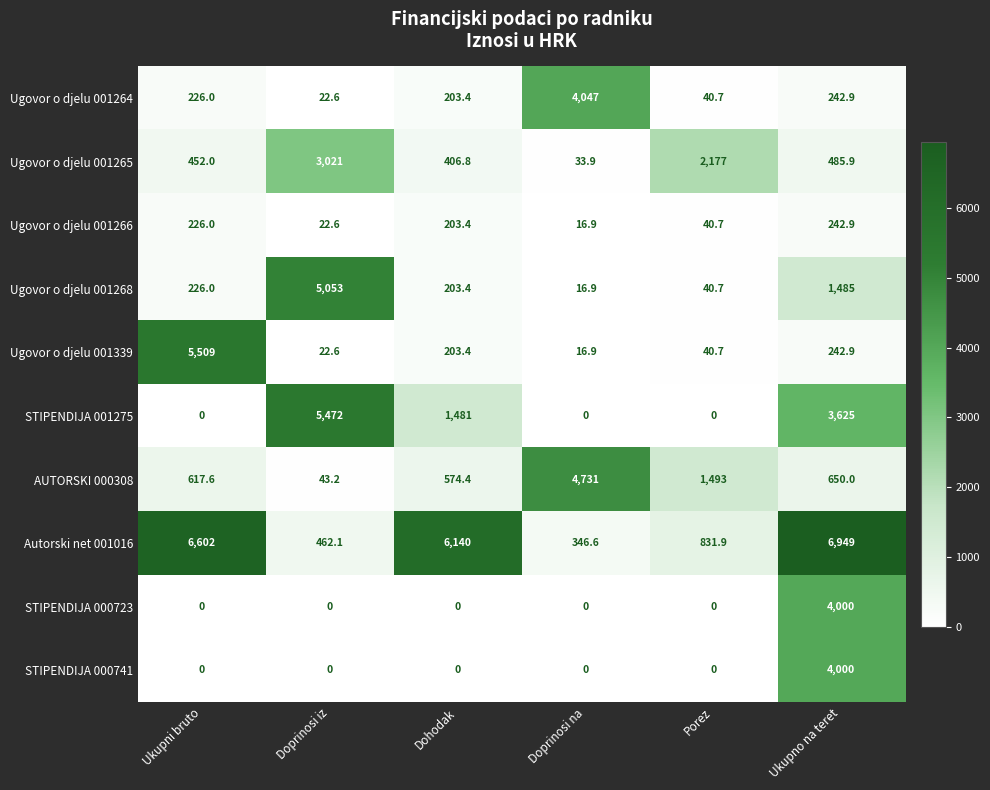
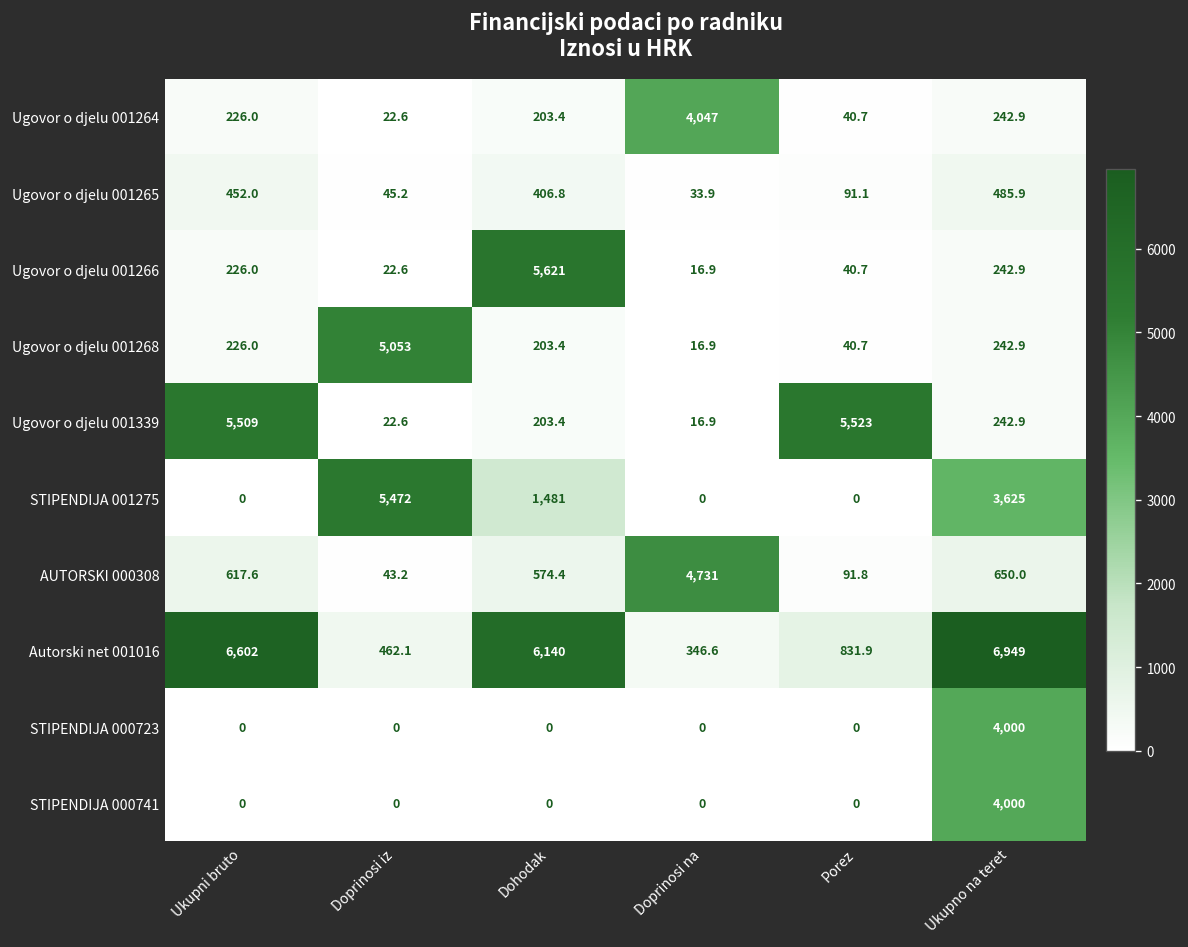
Ugovor o djelu 001265, Doprinosi iz: 3,021 -> 45.2
Ugovor o djelu 001265, Porez: 2,177 -> 91.1
Ugovor o djelu 001266, Dohodak: 203.4 -> 5,621
Ugovor o djelu 001268, Ukupno na teret: 1,485 -> 242.9
Ugovor o djelu 001339, Porez: 40.7 -> 5,523
AUTORSKI 000308, Porez: 1,493 -> 91.8
